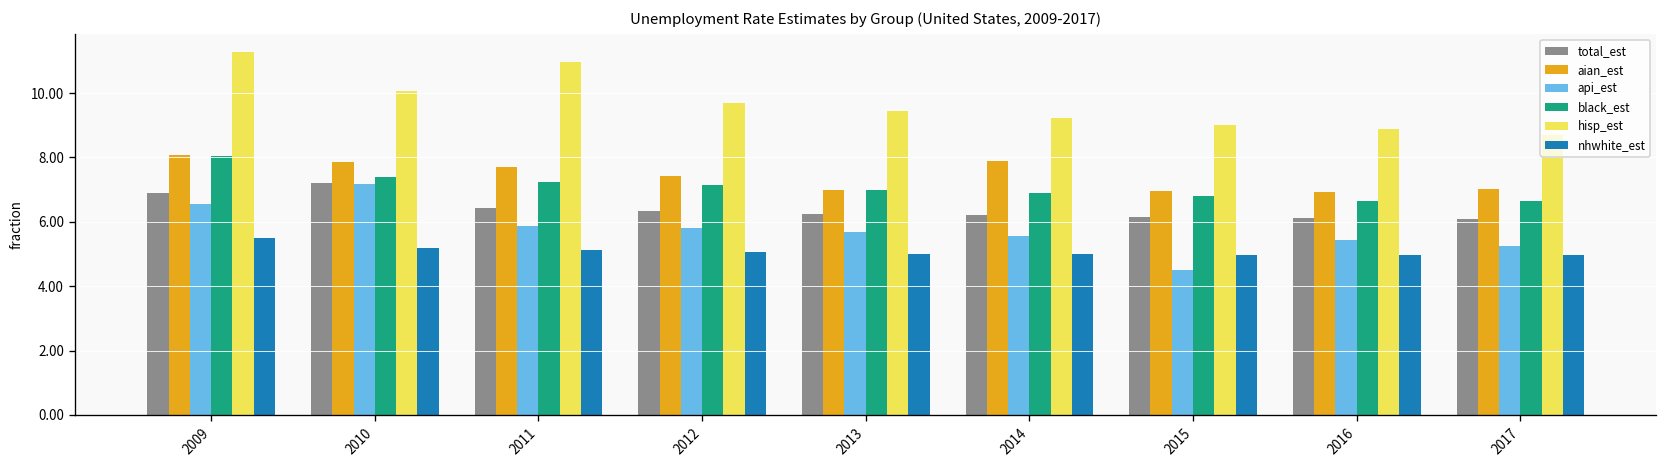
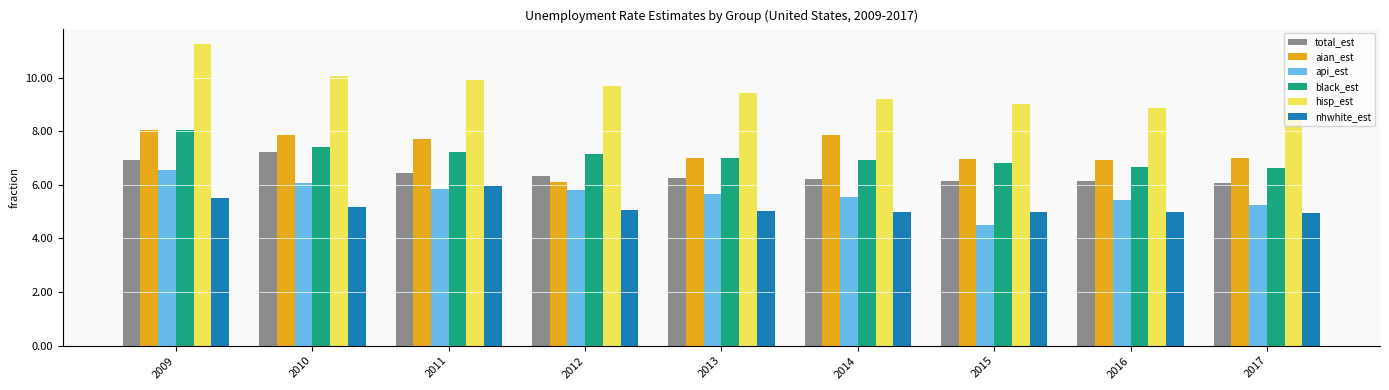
api_est, 2010: 7.2 -> 6.1
hisp_est, 2011: 11.0 -> 9.9
nhwhite_est, 2011: 5.1 -> 6.0
aian_est, 2012: 7.4 -> 6.1
